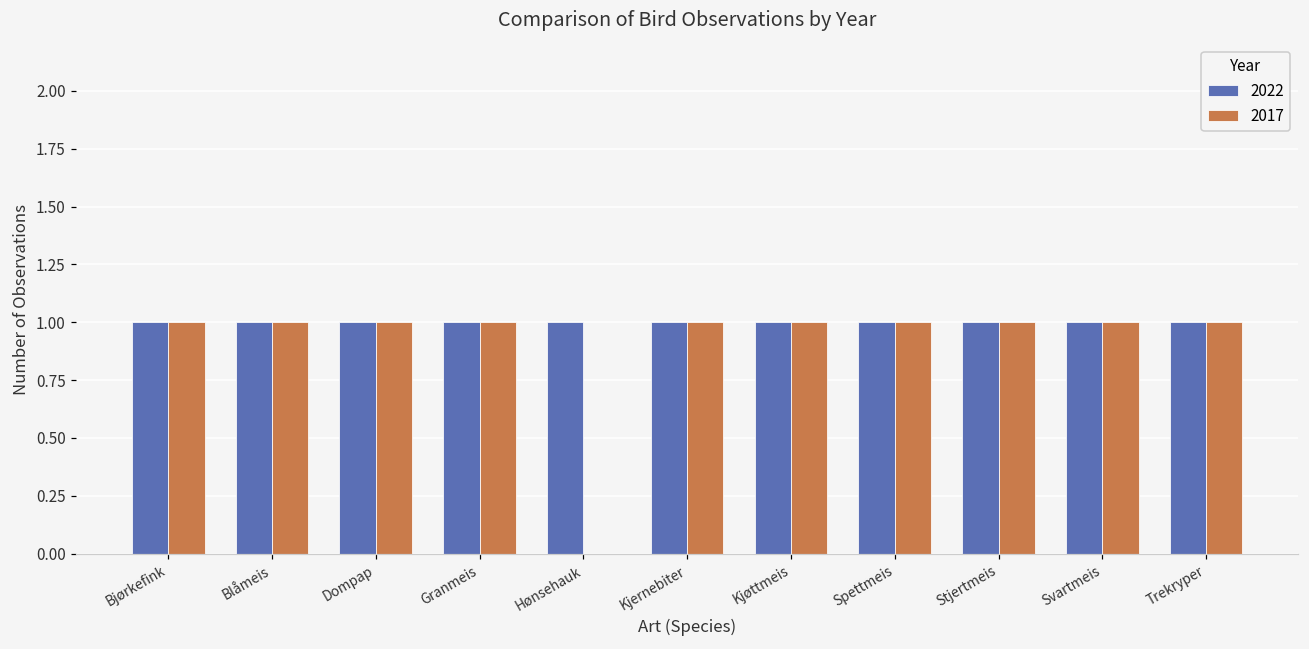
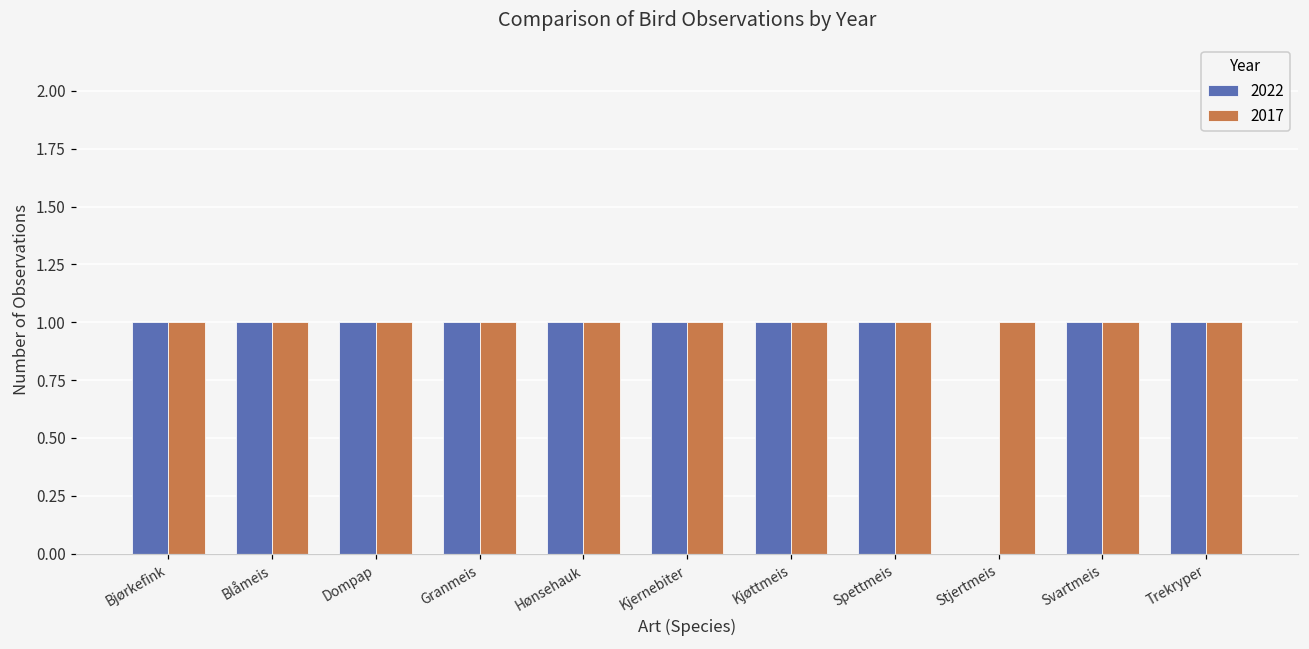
2017, Hønsehauk: 0 -> 1
2022, Stjertmeis: 1 -> 0
